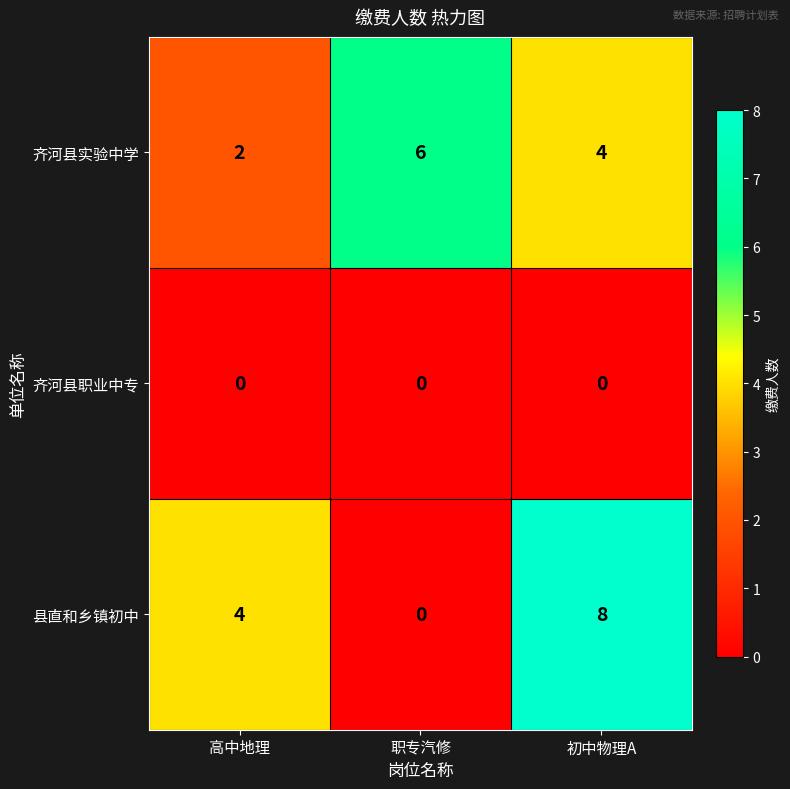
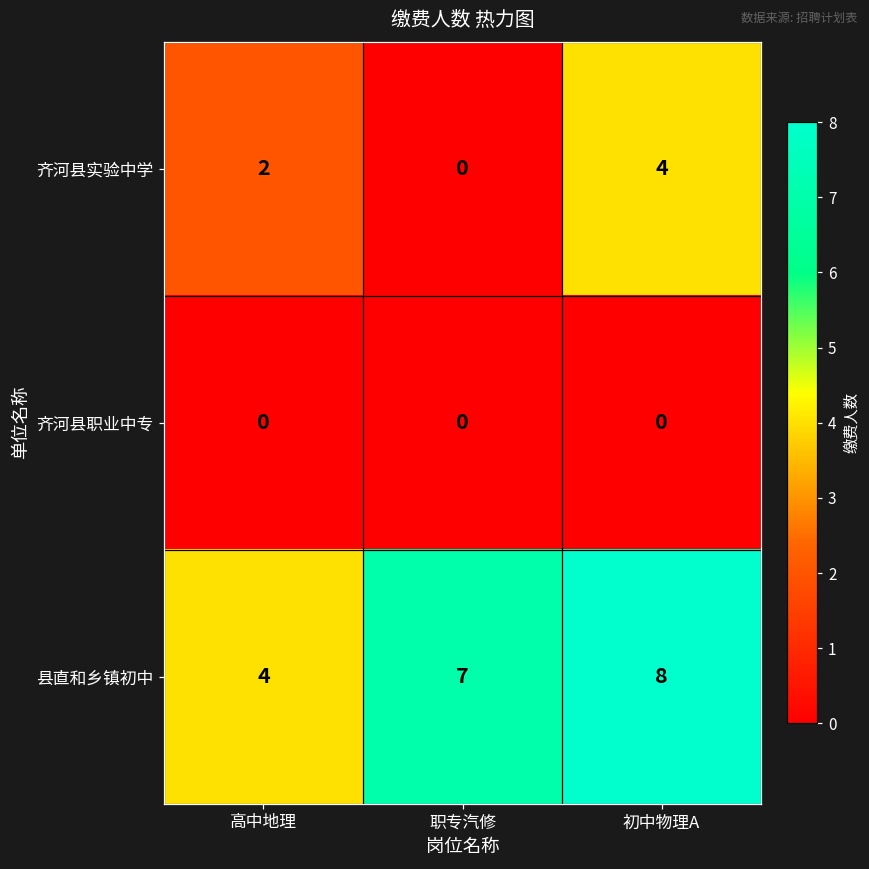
齐河县实验中学, 职专汽修: 6 -> 0
县直和乡镇初中, 职专汽修: 0 -> 7
